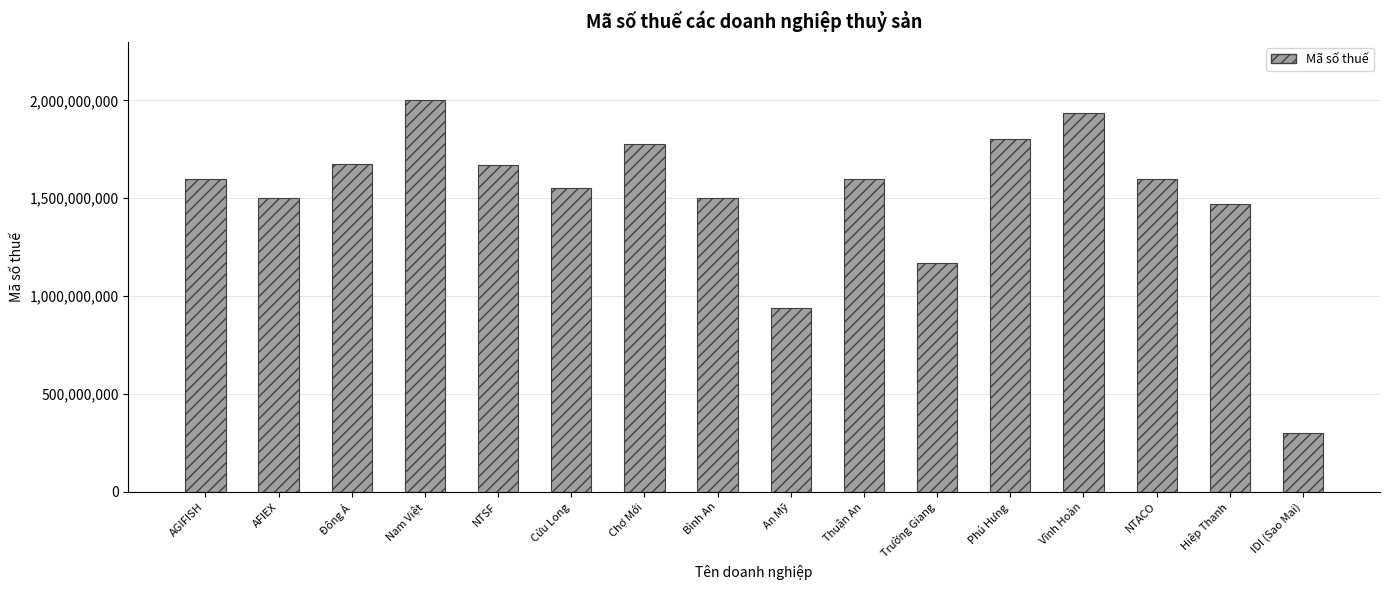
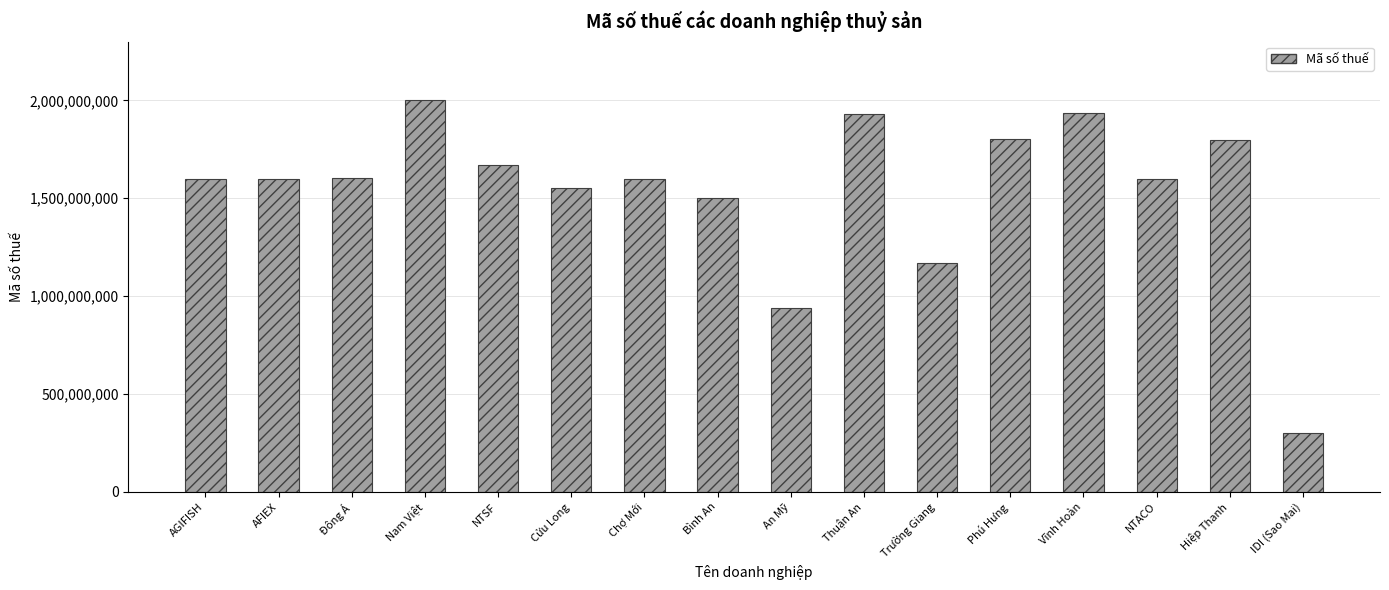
AFIEX: 1,500,000,000 -> 1,600,000,000
Đông Á: 1,680,000,000 -> 1,600,000,000
Chợ Mới: 1,780,000,000 -> 1,600,000,000
Thuận An: 1,600,000,000 -> 1,930,000,000
Hiệp Thanh: 1,470,000,000 -> 1,800,000,000
